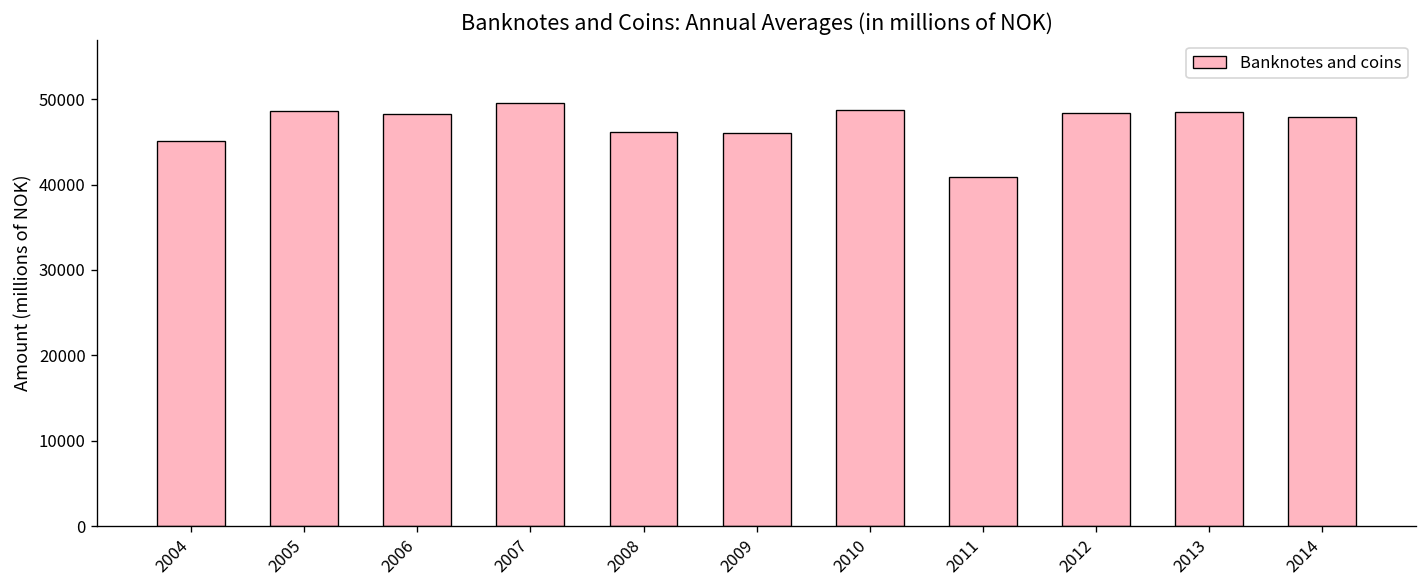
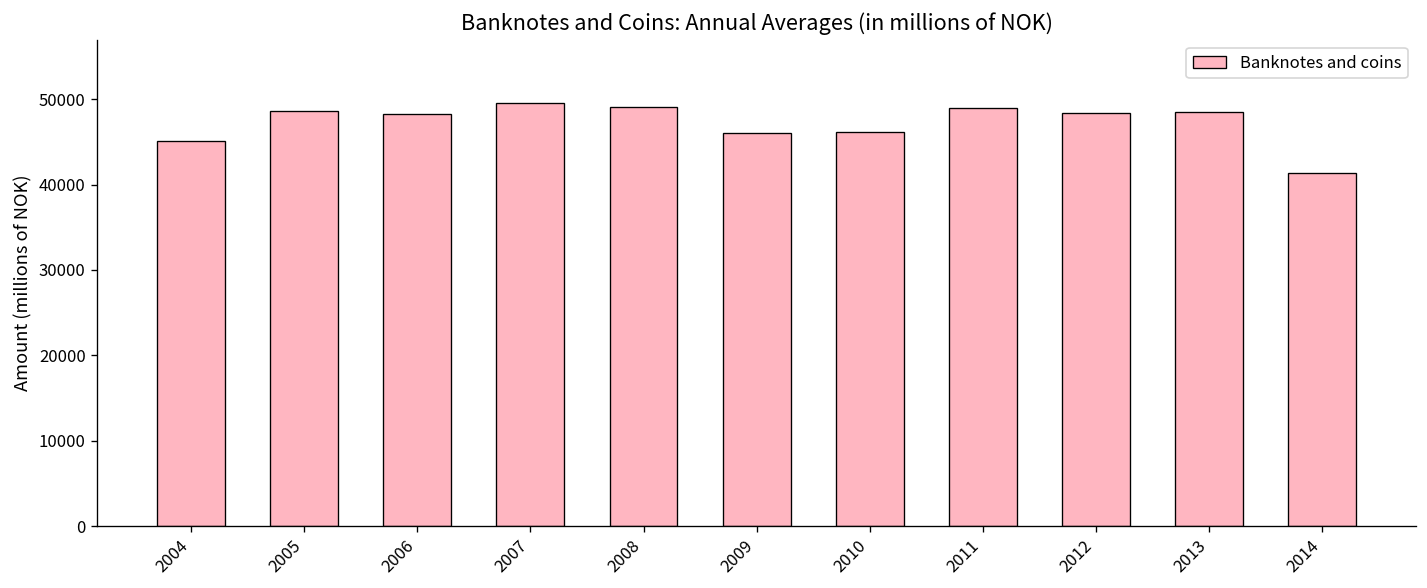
2008: 46000 -> 49000
2010: 49000 -> 46000
2011: 41000 -> 49000
2014: 48000 -> 41000
